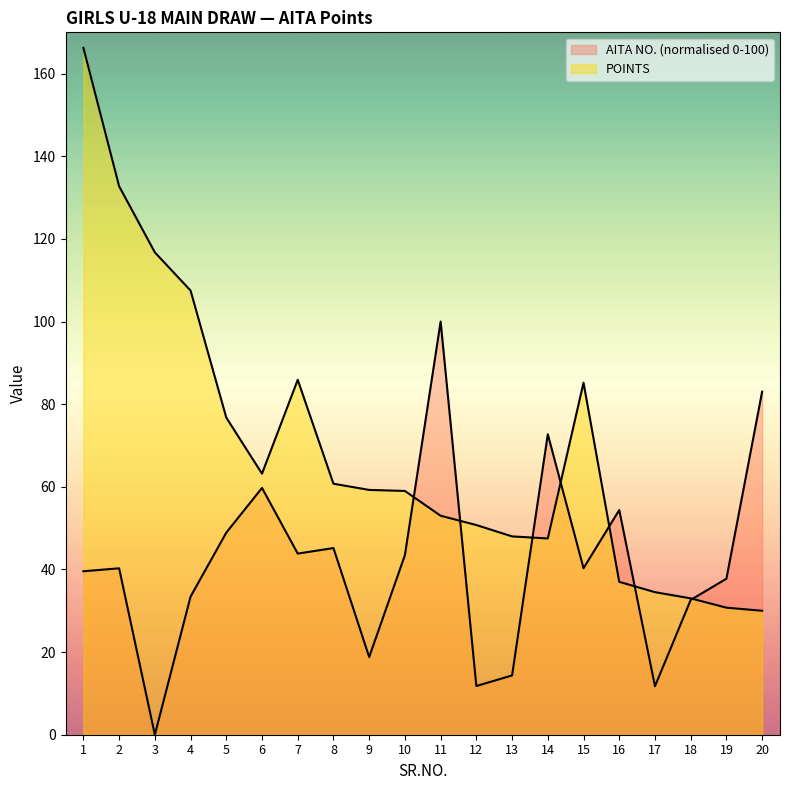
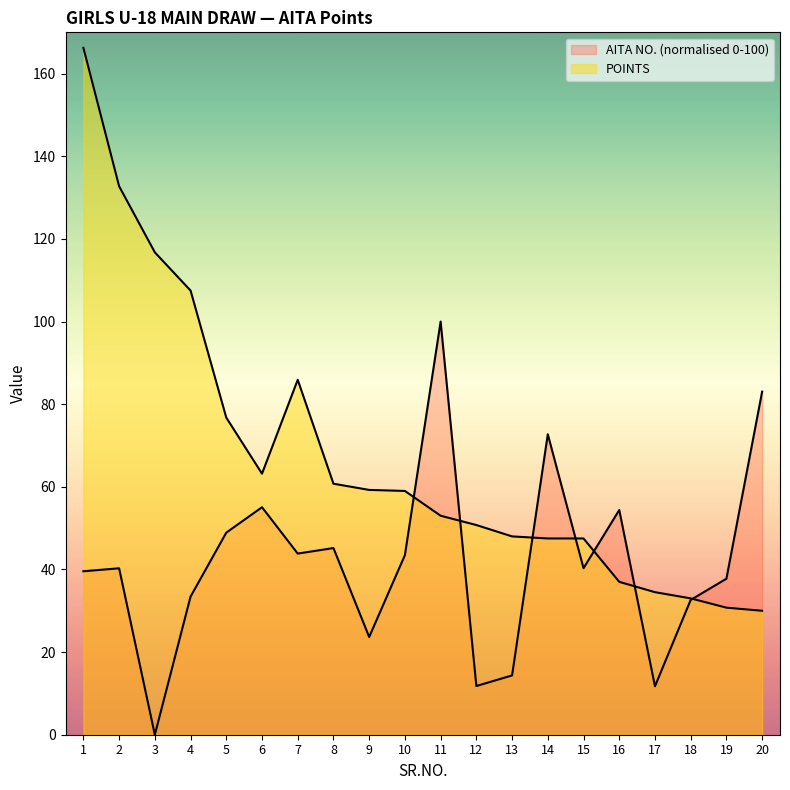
AITA NO. (normalised 0-100), 6: 60 -> 55
AITA NO. (normalised 0-100), 9: 19 -> 24
POINTS, 15: 85 -> 48
